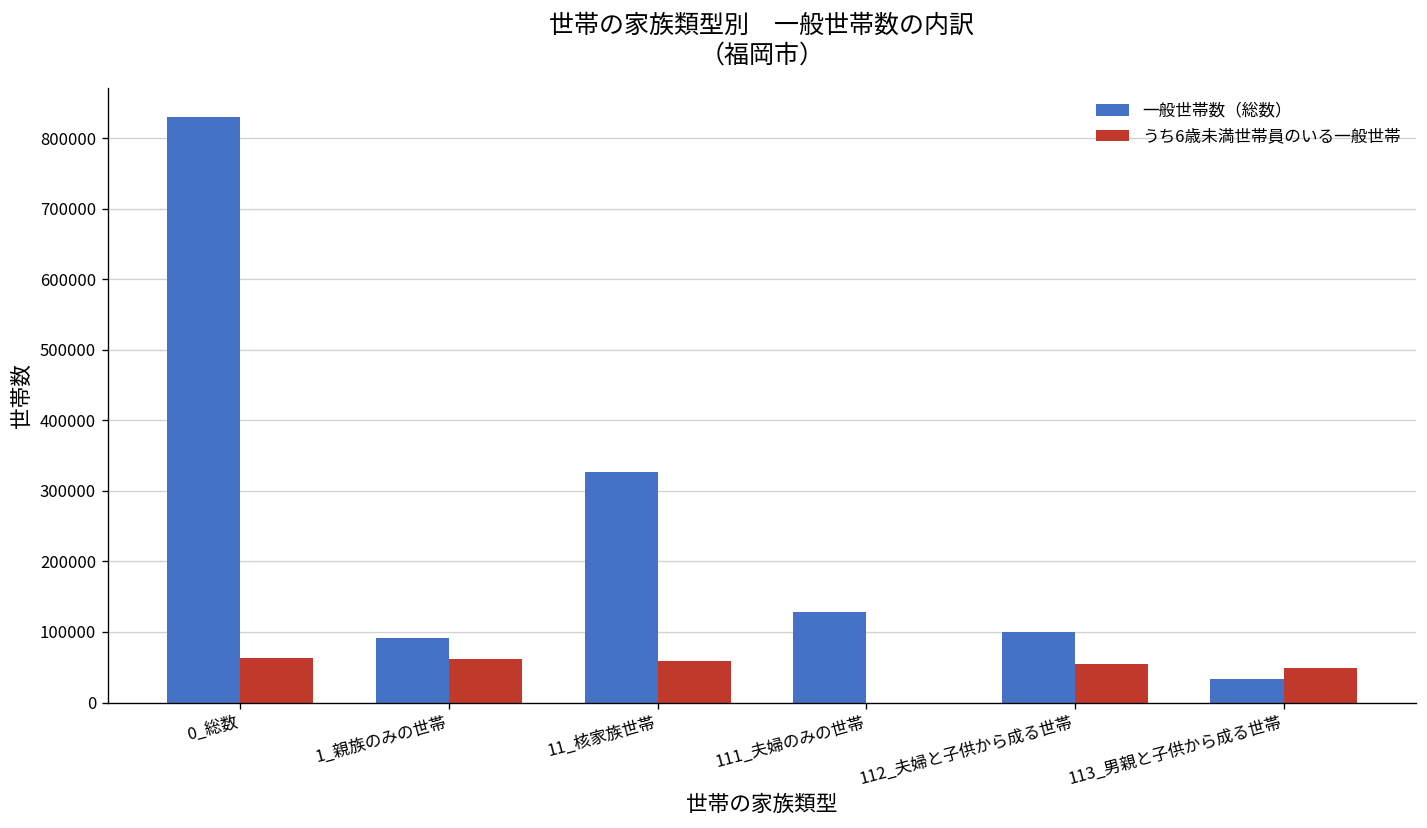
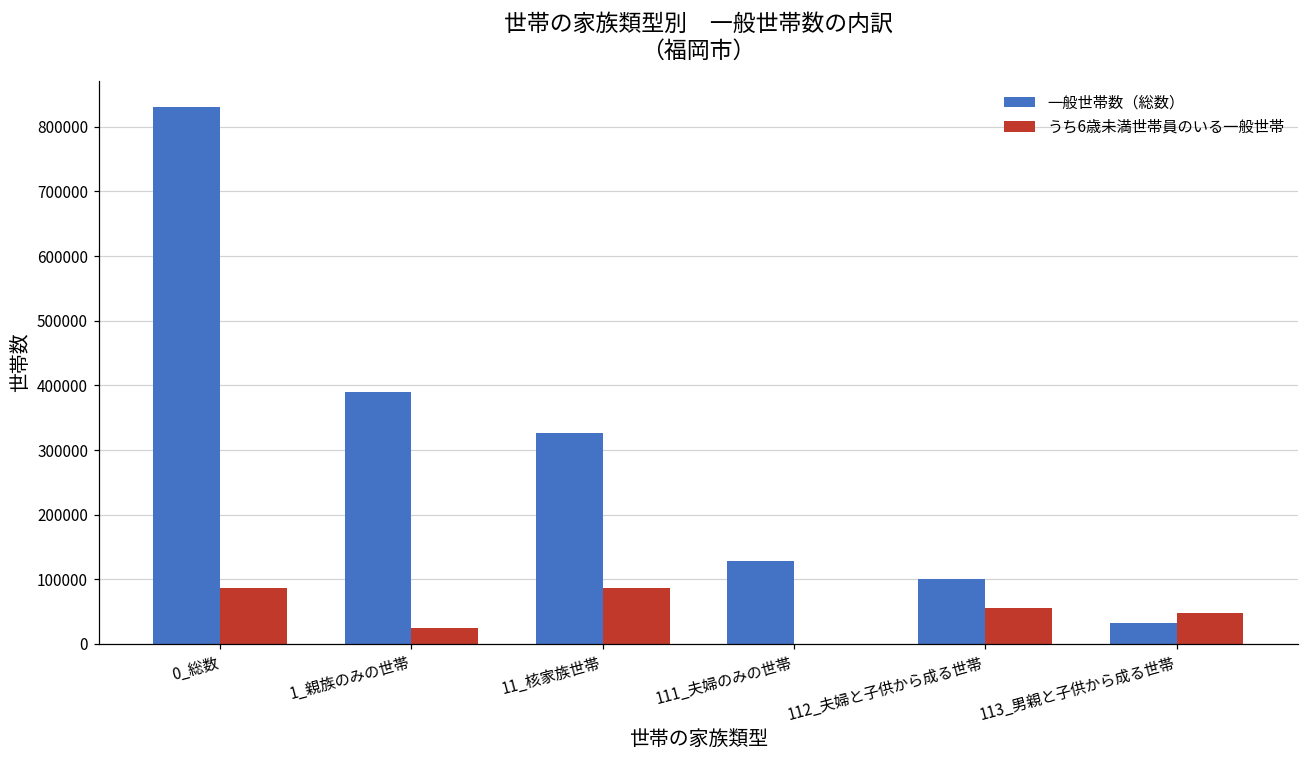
うち6歳未満世帯員のいる一般世帯, 0_総数: 60000 -> 90000
一般世帯数（総数）, 1_親族のみの世帯: 90000 -> 390000
うち6歳未満世帯員のいる一般世帯, 1_親族のみの世帯: 60000 -> 20000
うち6歳未満世帯員のいる一般世帯, 11_核家族世帯: 60000 -> 90000
